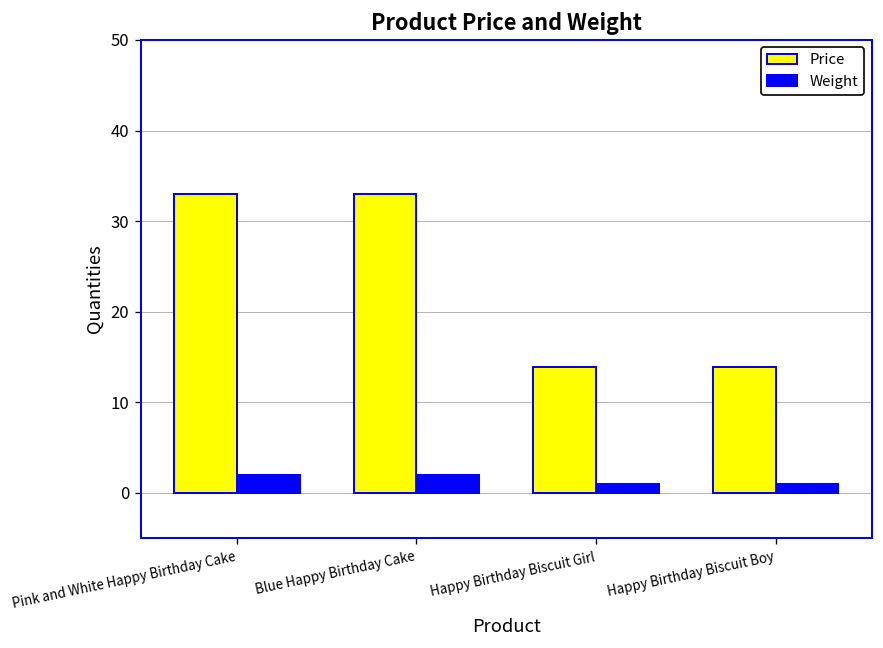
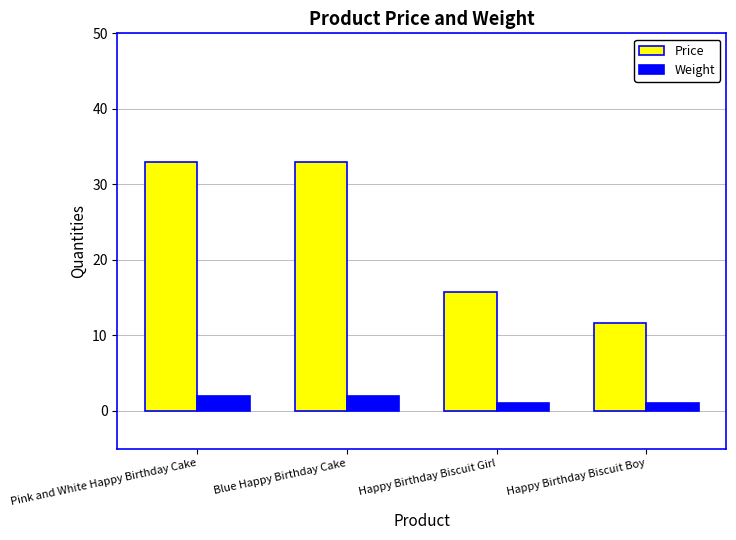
Price, Happy Birthday Biscuit Girl: 14 -> 16
Price, Happy Birthday Biscuit Boy: 14 -> 12
